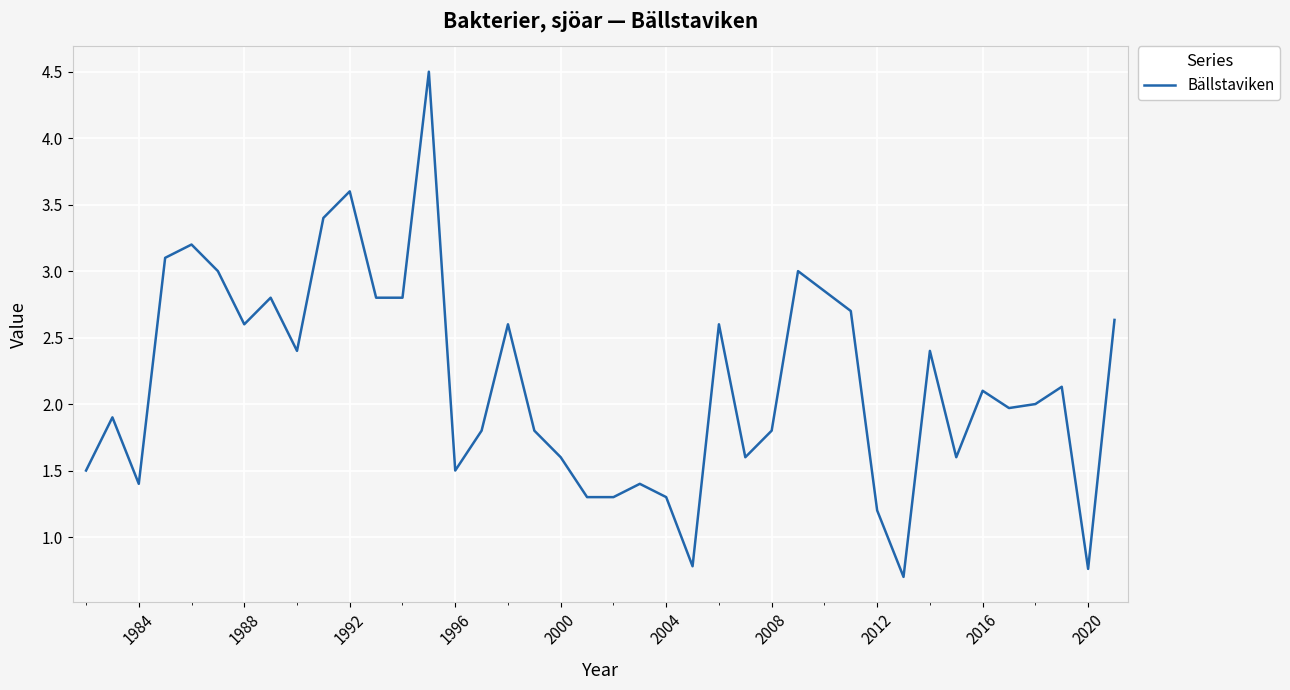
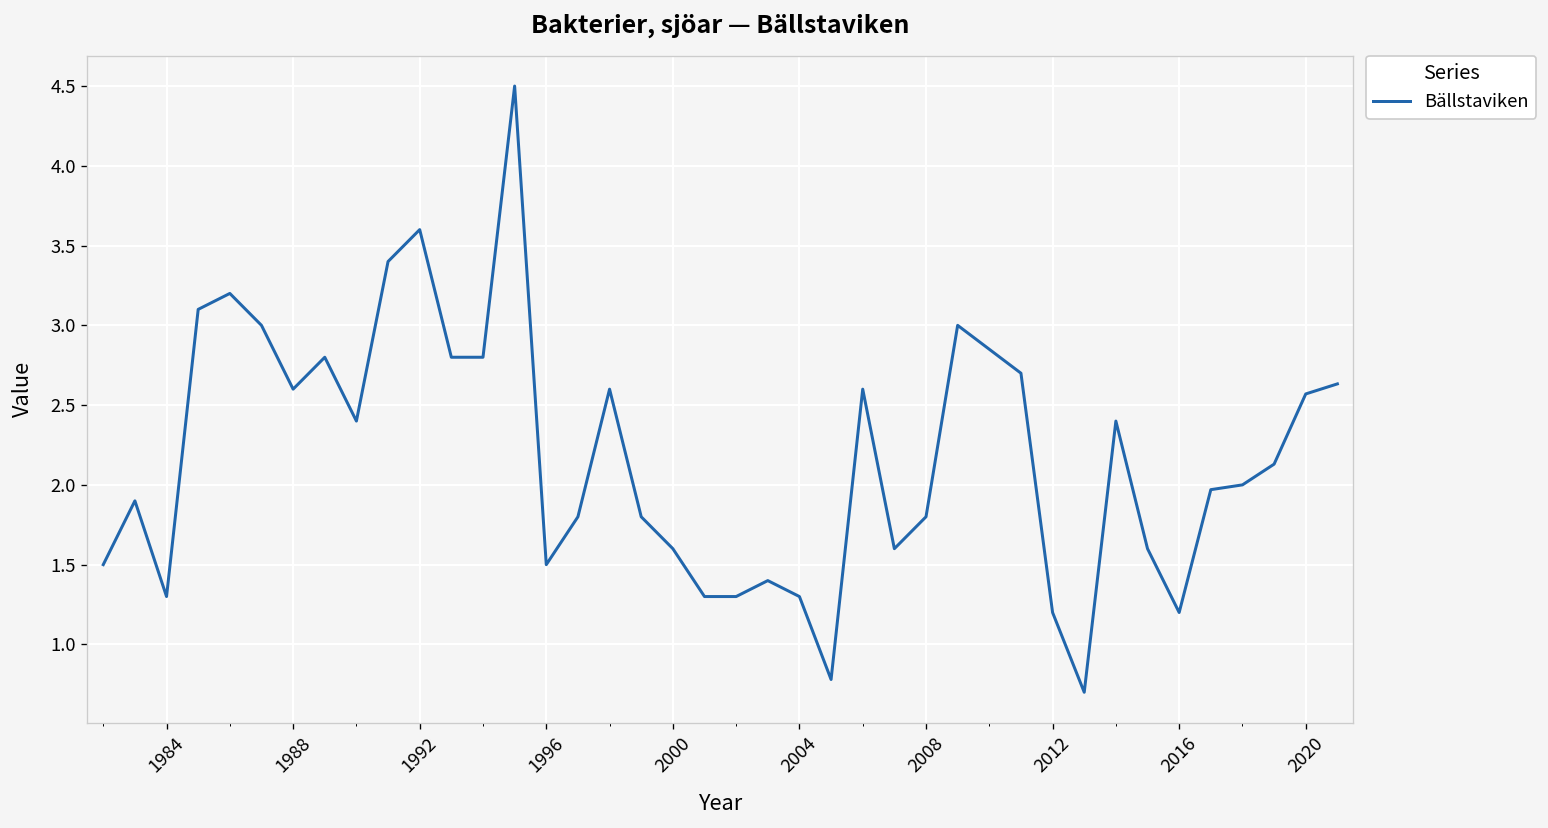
1984: 1.4 -> 1.3
2016: 2.1 -> 1.2
2020: 0.76 -> 2.57
